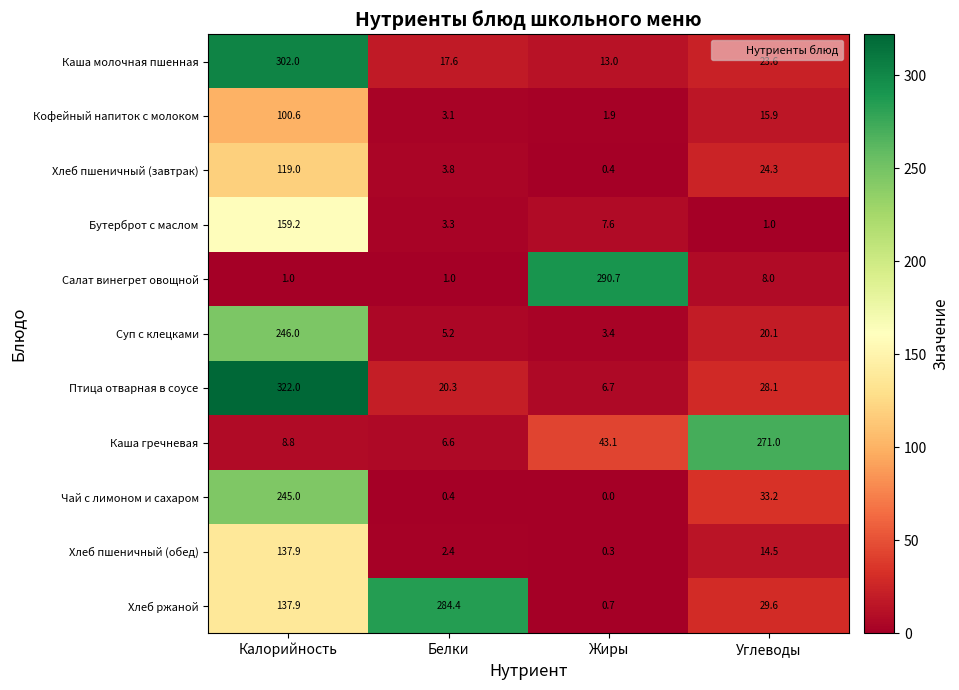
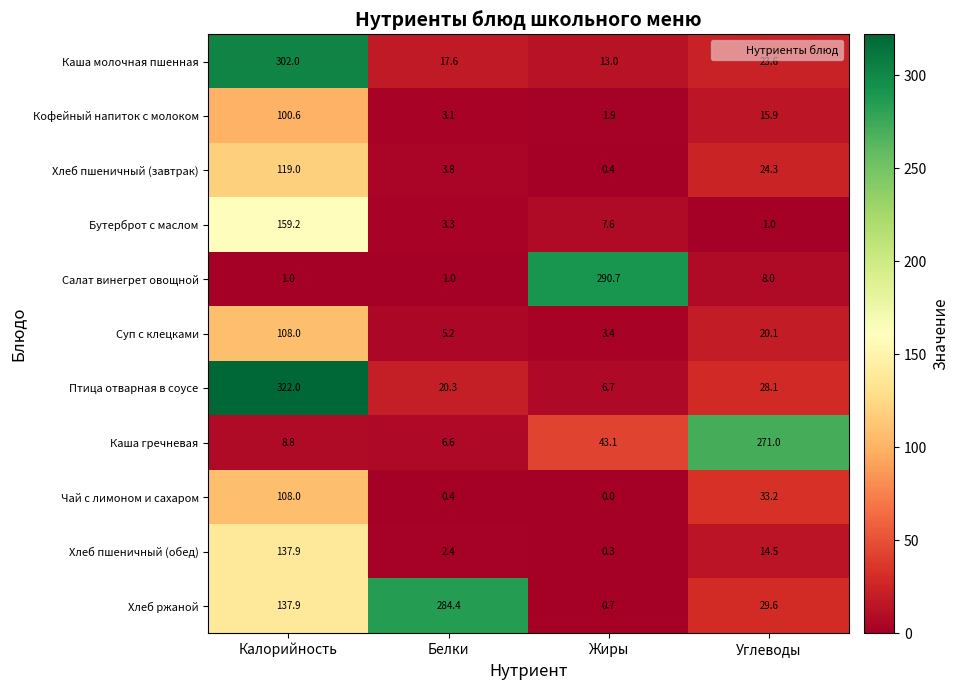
Суп с клецками, Калорийность: 246.0 -> 108.0
Чай с лимоном и сахаром, Калорийность: 245.0 -> 108.0
